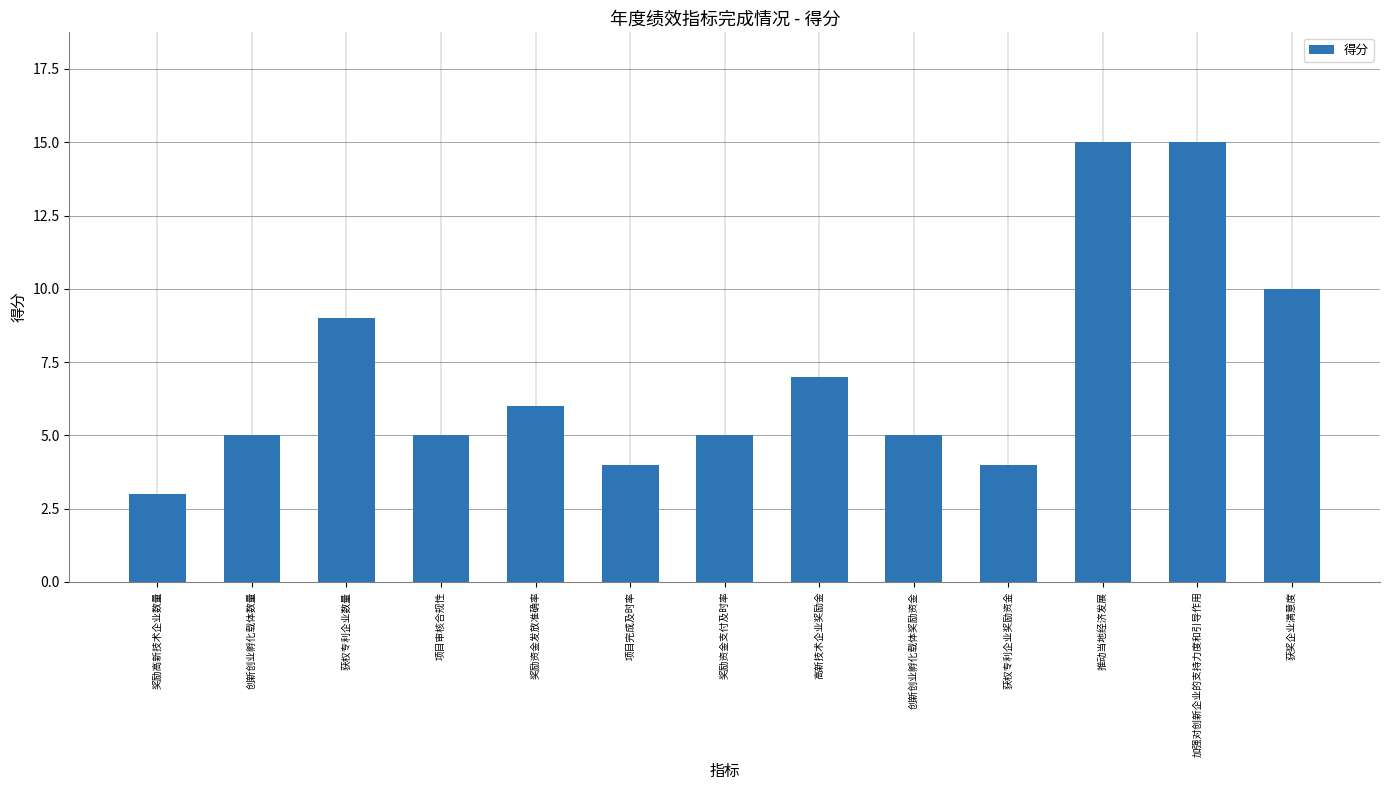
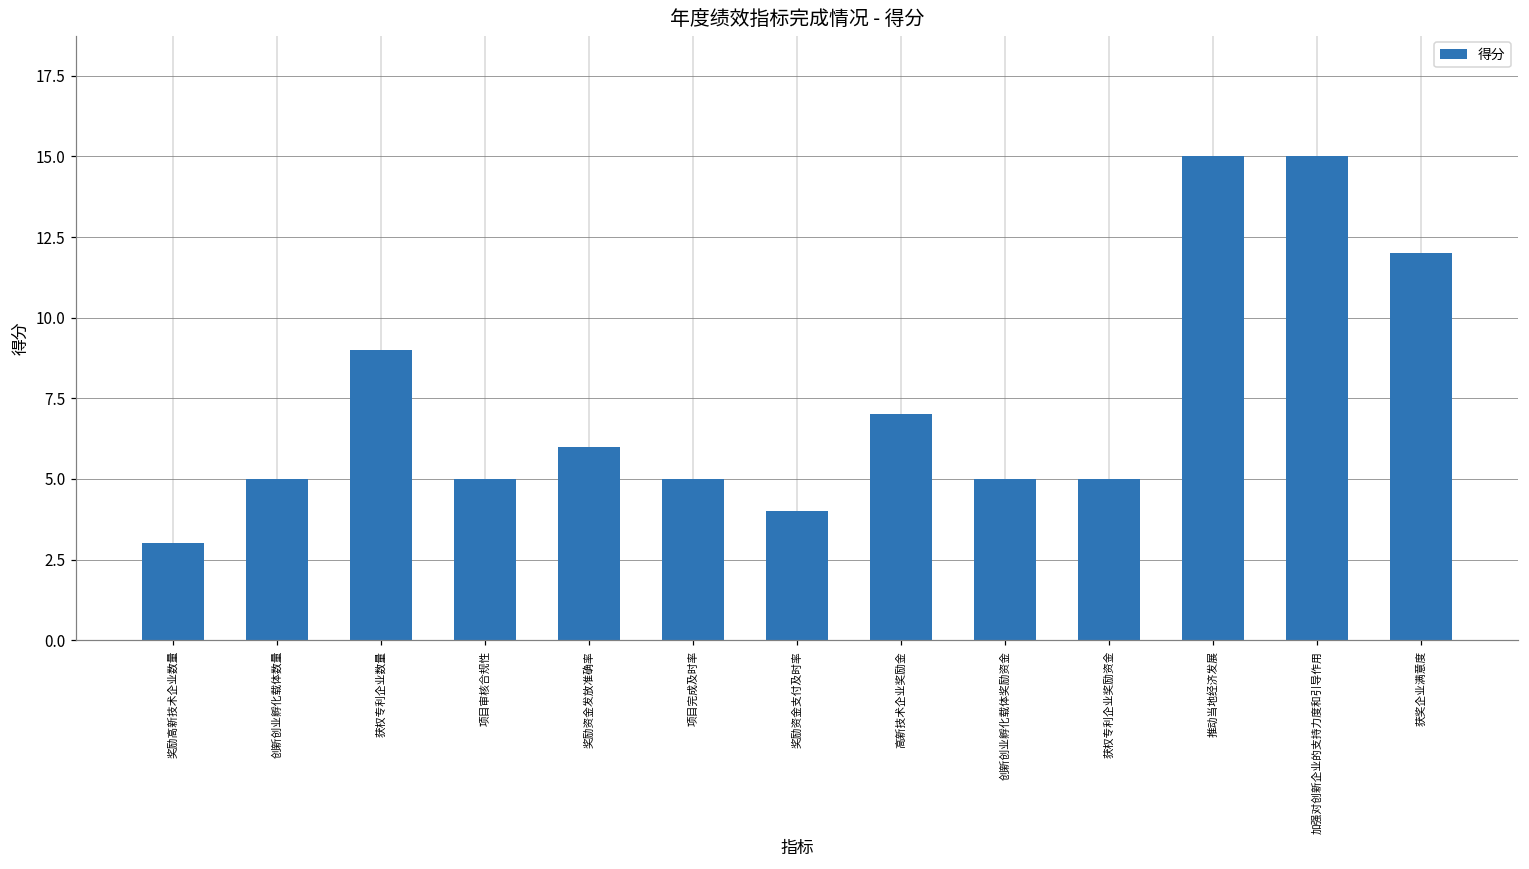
项目完成及时率: 4 -> 5
奖励资金支付及时率: 5 -> 4
获权专利企业奖励资金: 4 -> 5
获奖企业满意度: 10 -> 12
